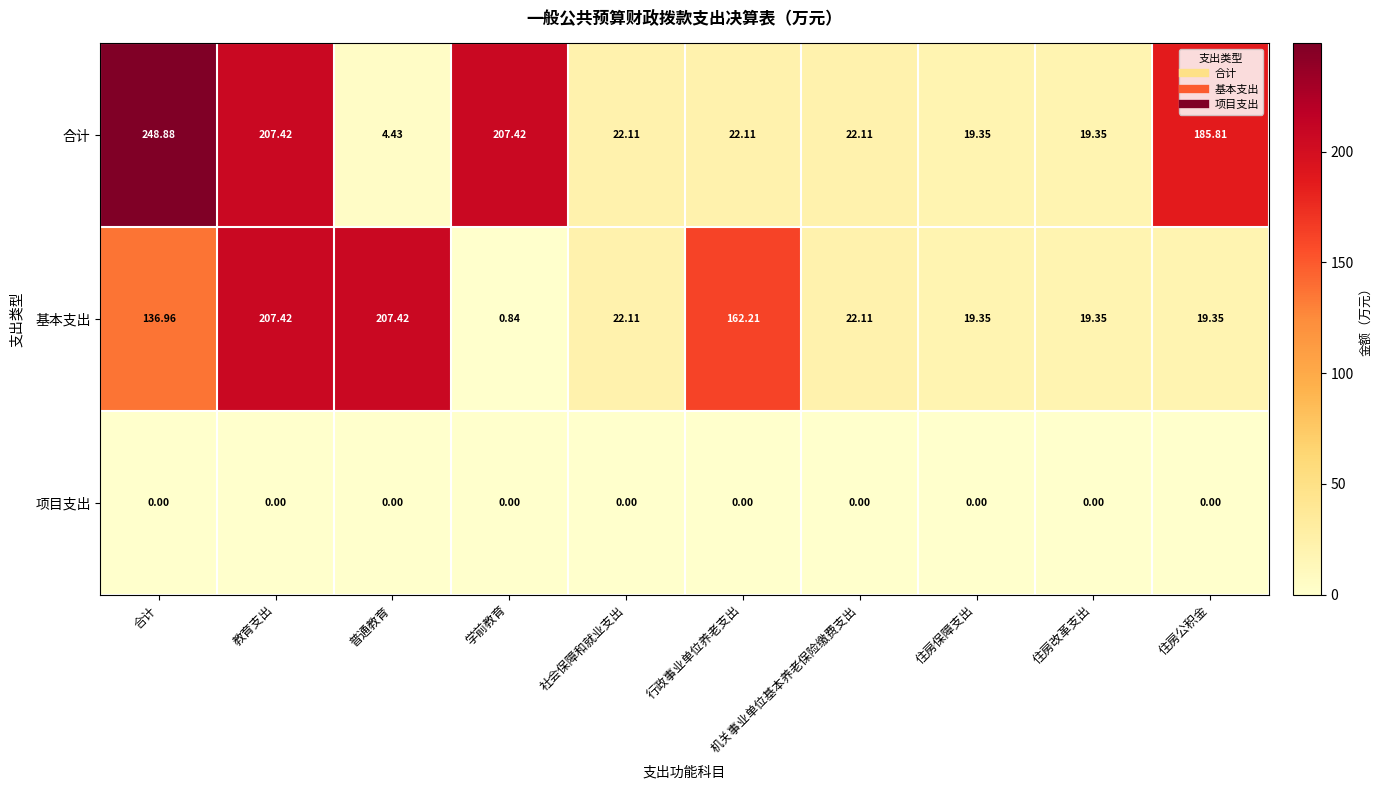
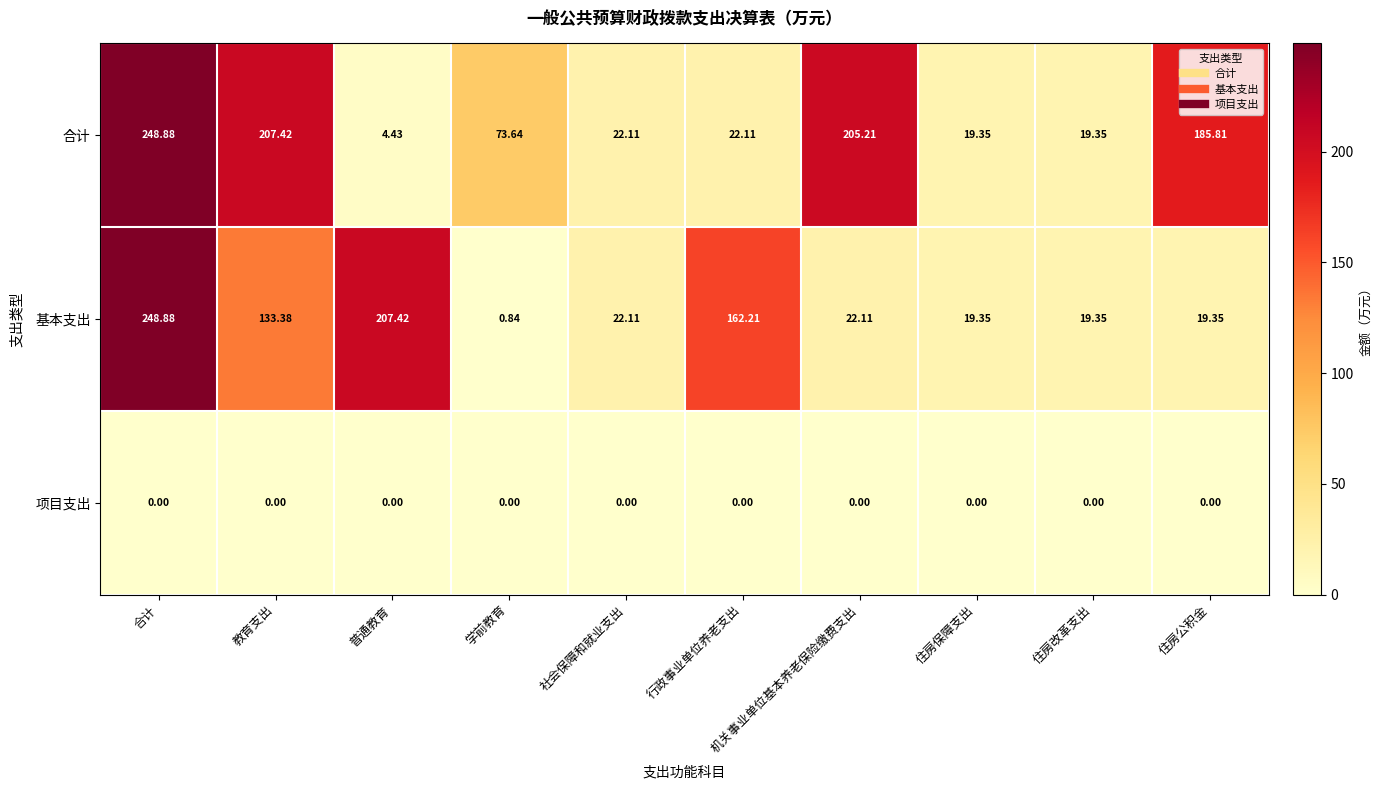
合计, 学前教育: 207.42 -> 73.64
合计, 机关事业单位基本养老保险缴费支出: 22.11 -> 205.21
基本支出, 合计: 136.96 -> 248.88
基本支出, 教育支出: 207.42 -> 133.38
